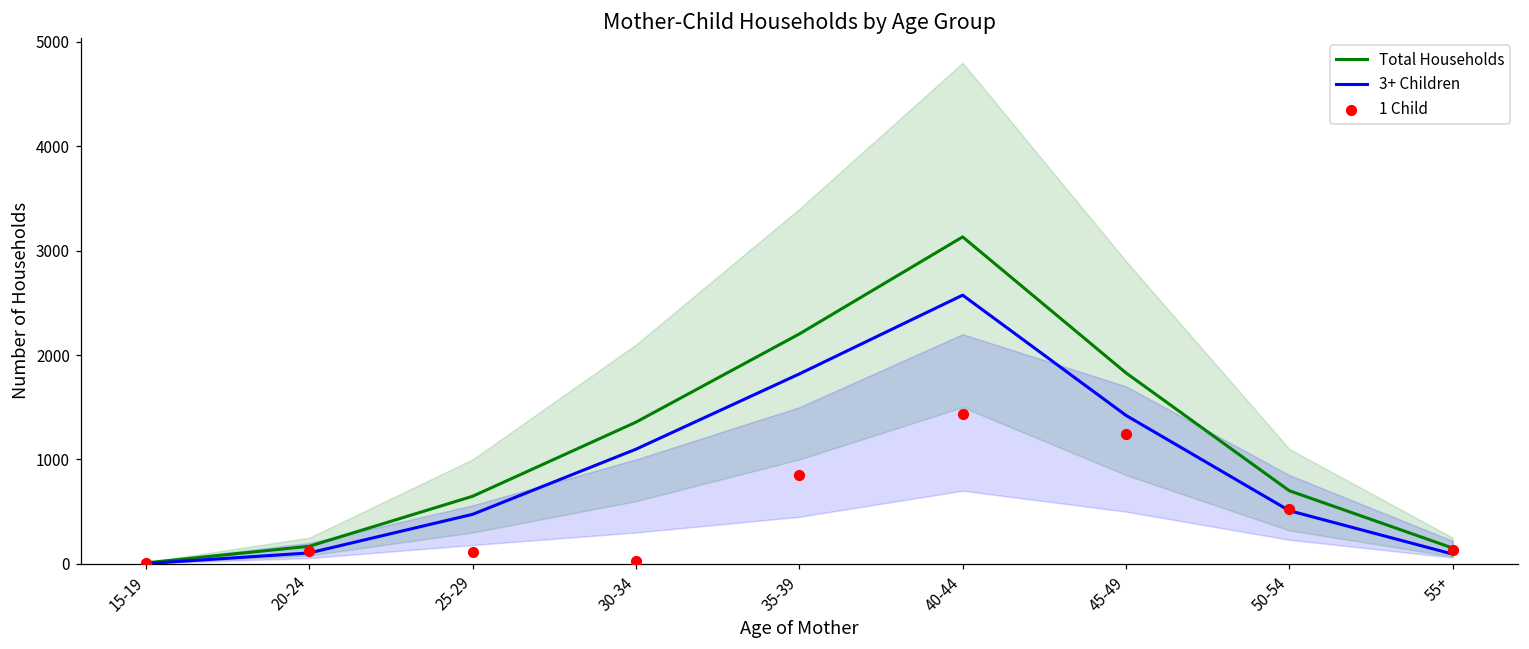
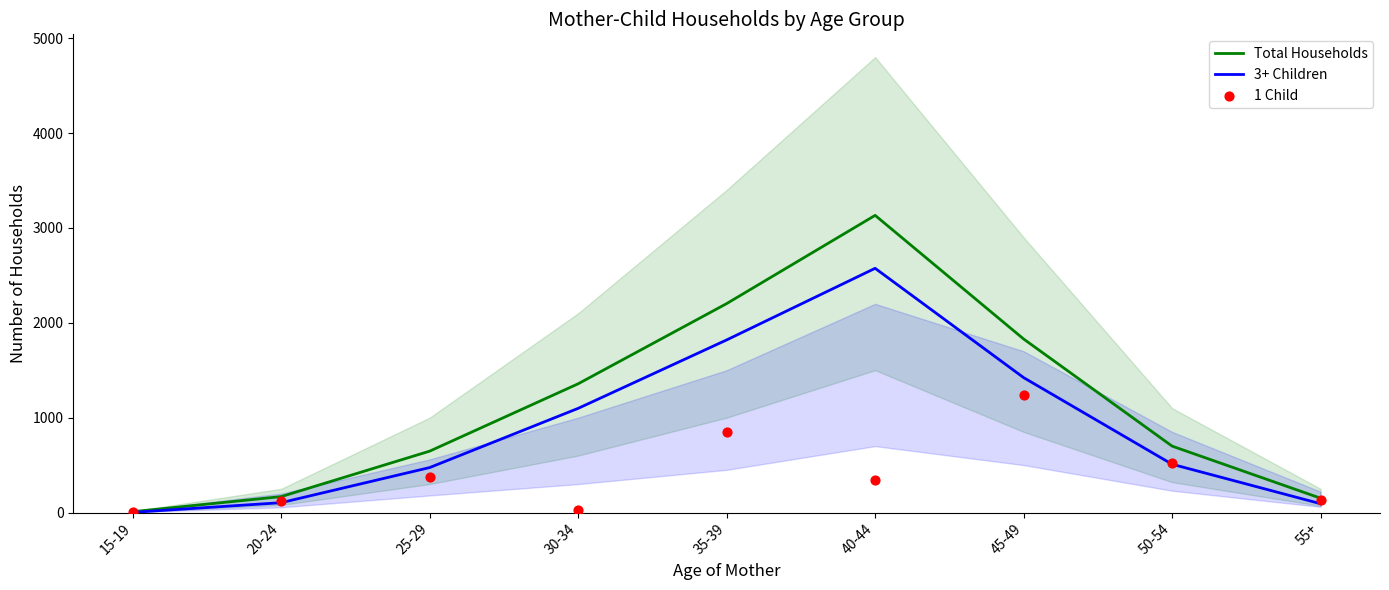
1 Child, 25-29: 100 -> 400
1 Child, 40-44: 1400 -> 300
